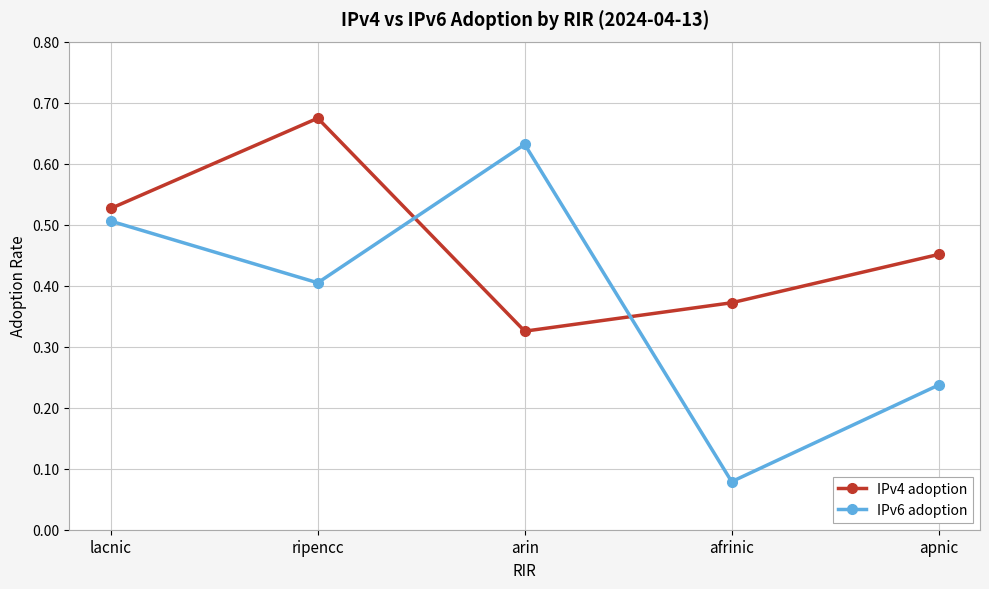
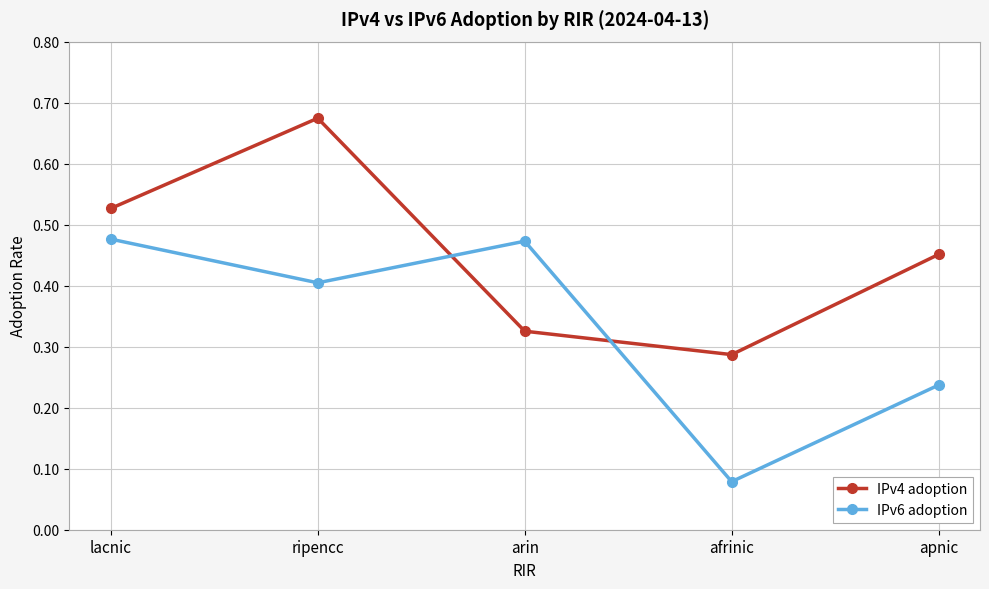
IPv6 adoption, lacnic: 0.51 -> 0.48
IPv6 adoption, arin: 0.63 -> 0.47
IPv4 adoption, afrinic: 0.37 -> 0.29
